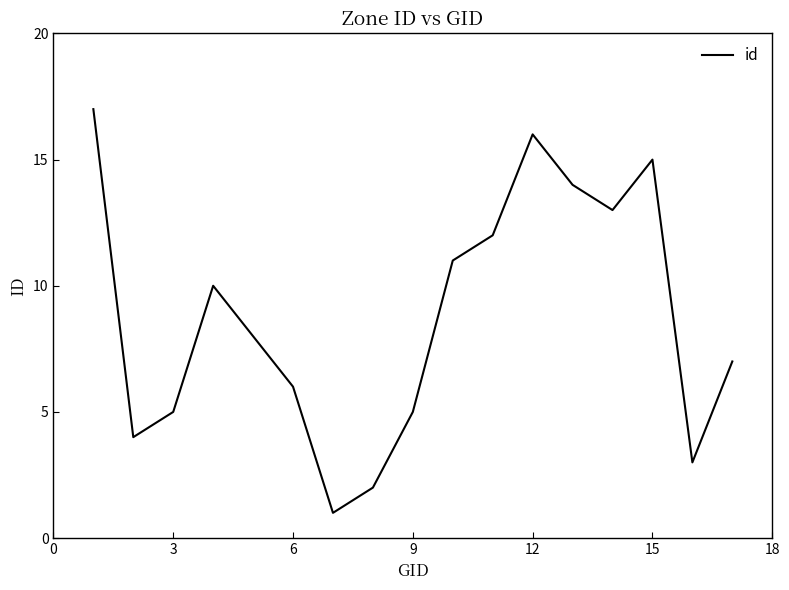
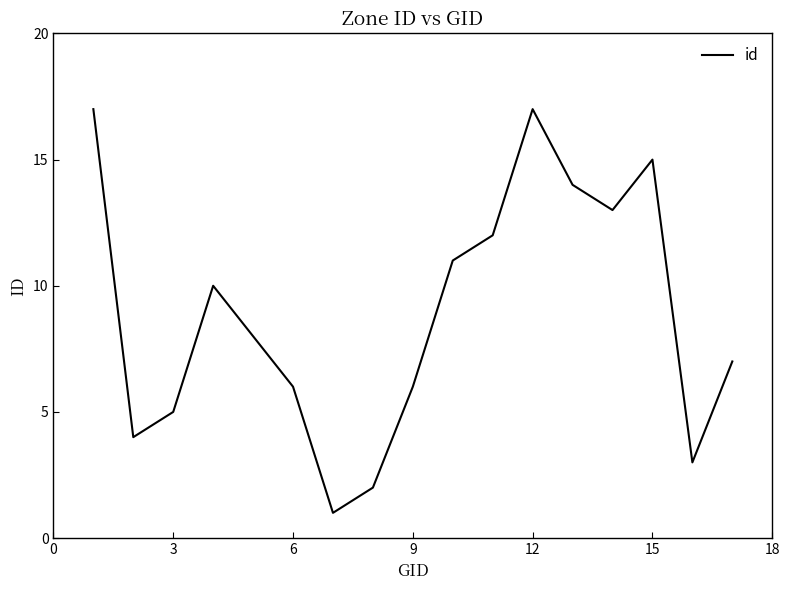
9: 5 -> 6
12: 16 -> 17
